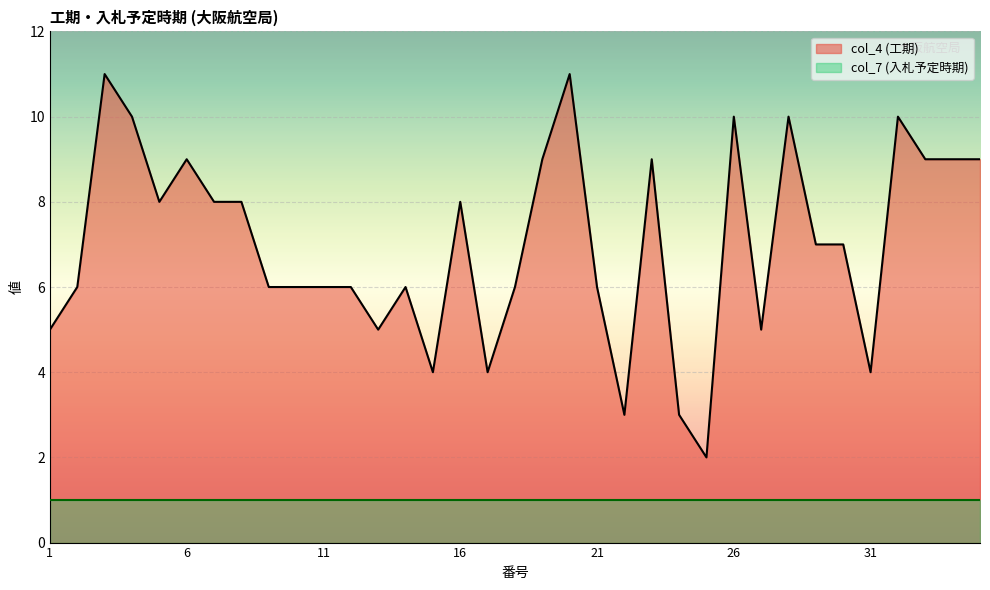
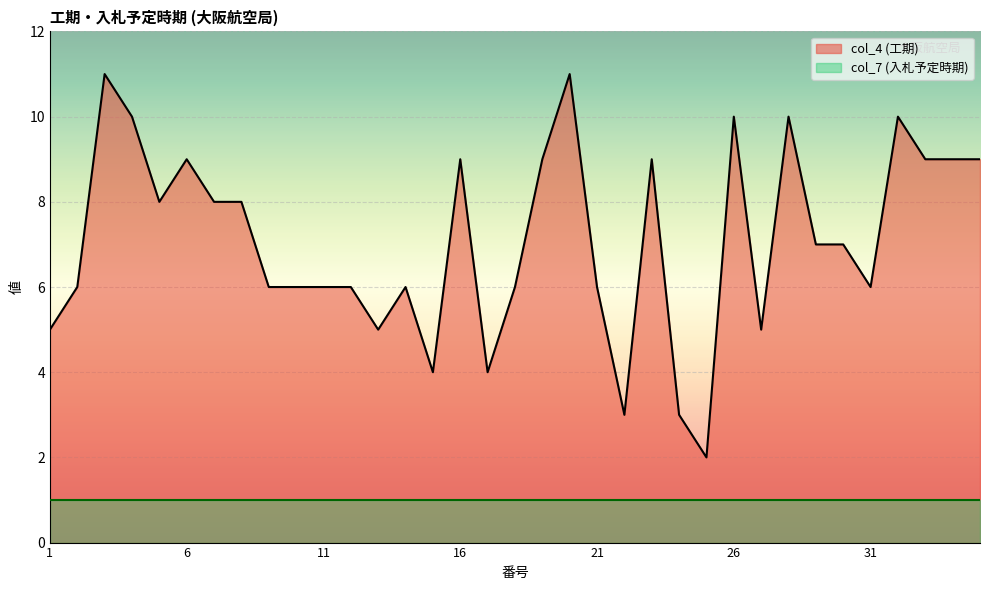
col_4 (工期), 16: 8 -> 9
col_4 (工期), 31: 4 -> 6
